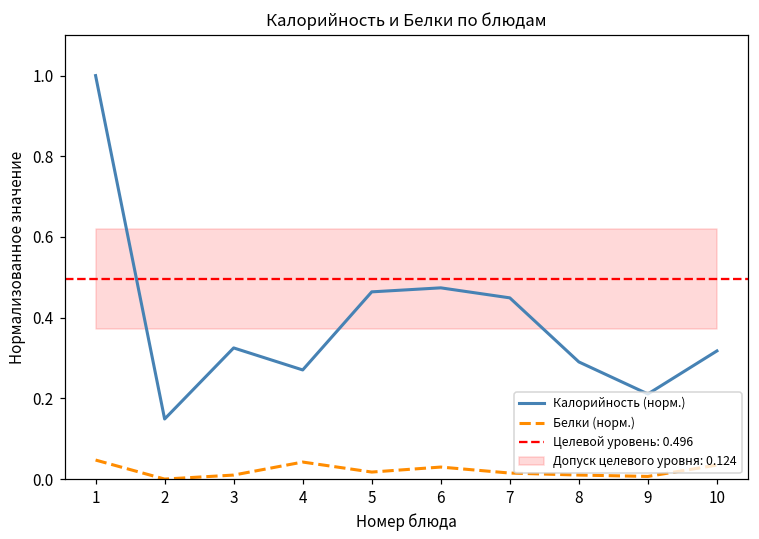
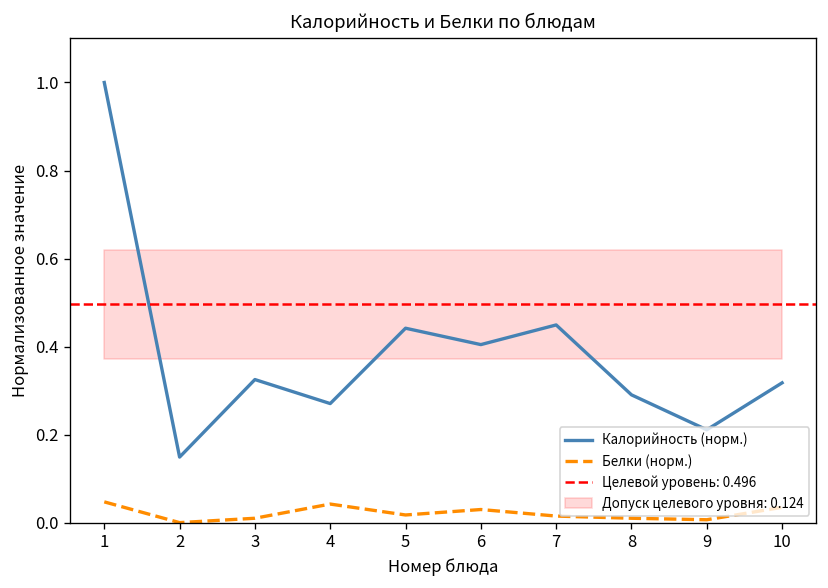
Калорийность (норм.), 5: 0.46 -> 0.44
Калорийность (норм.), 6: 0.47 -> 0.40
